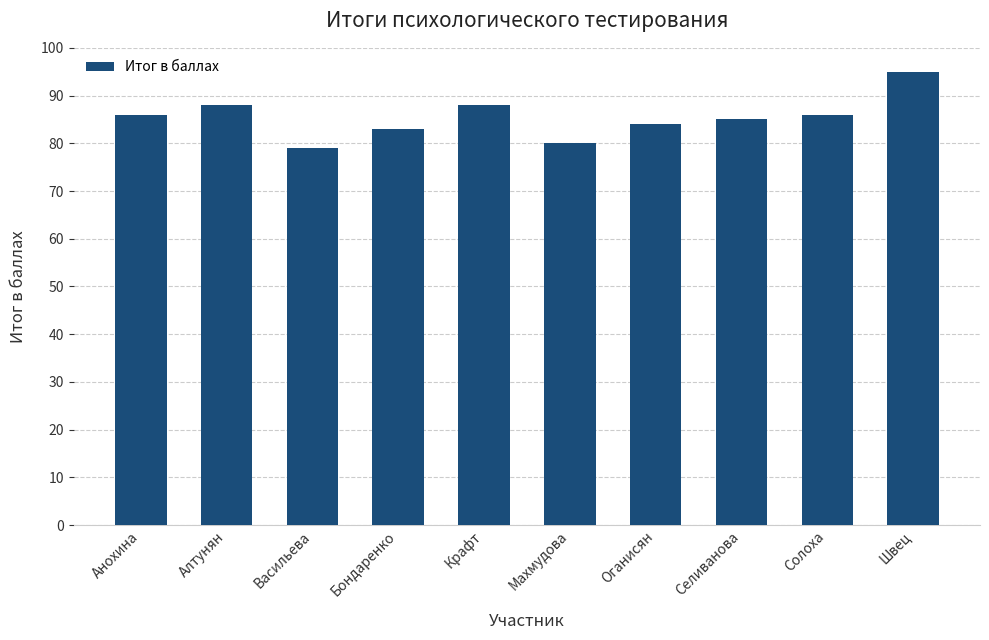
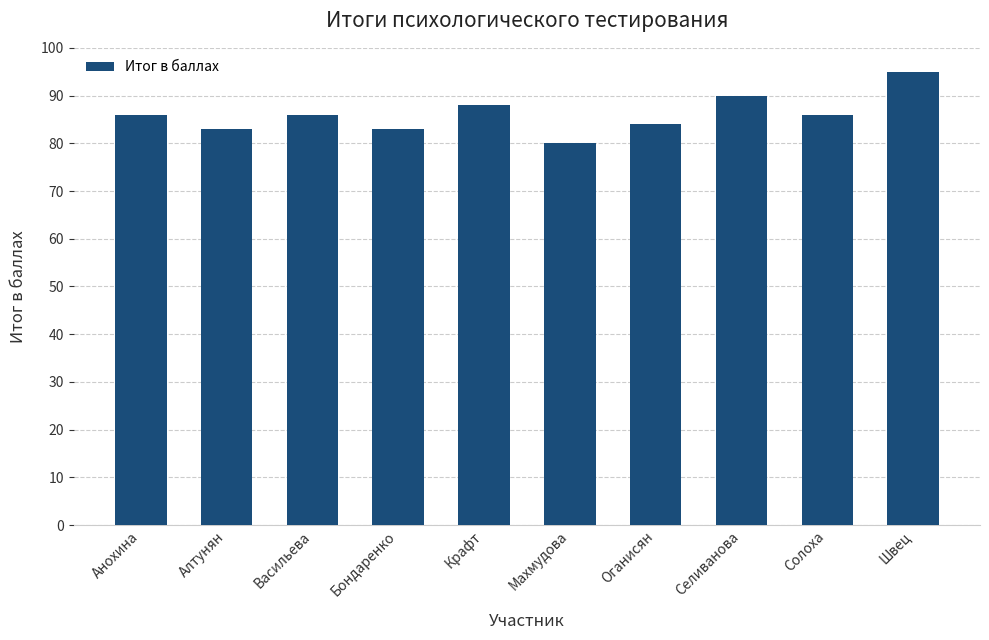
Алтунян: 88 -> 83
Васильева: 79 -> 86
Селиванова: 85 -> 90
